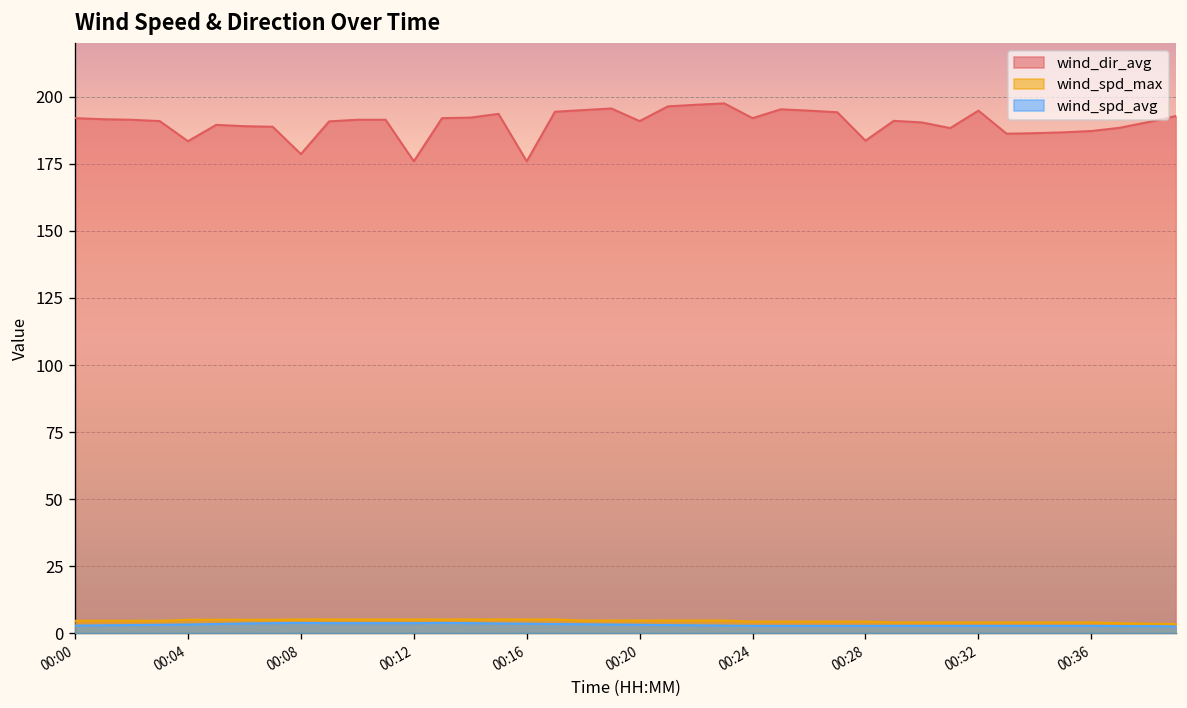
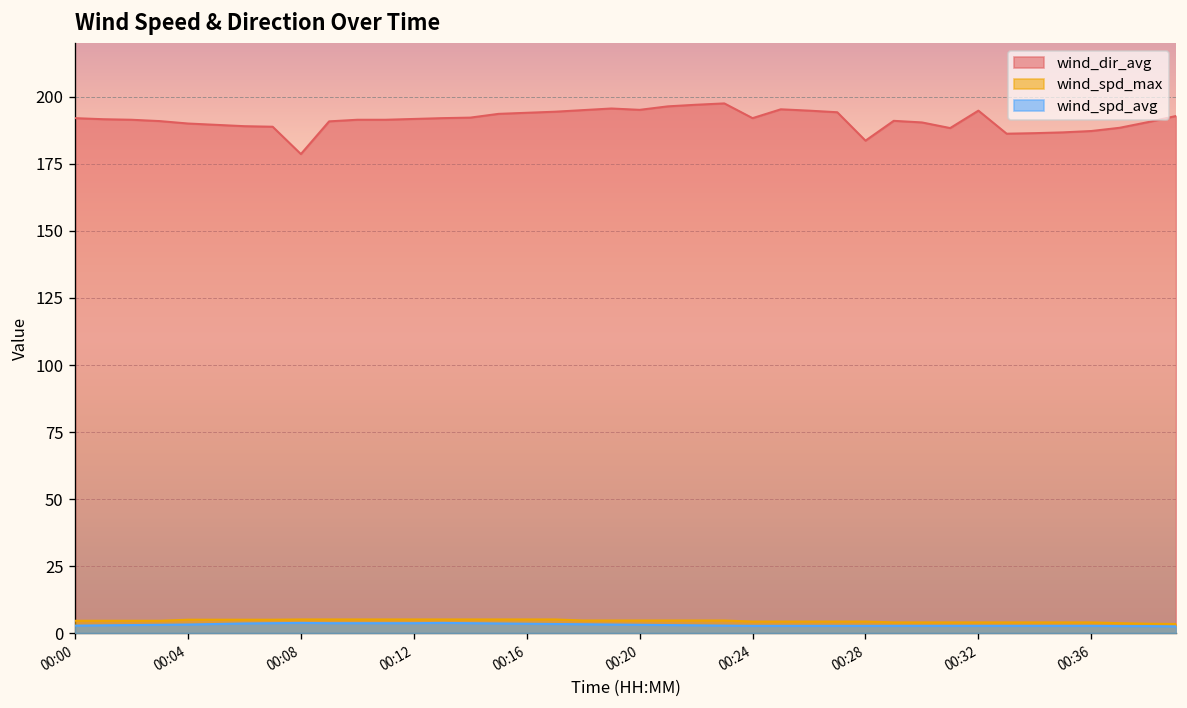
wind_dir_avg, 00:04: 184 -> 190
wind_dir_avg, 00:12: 176 -> 192
wind_dir_avg, 00:16: 176 -> 194
wind_dir_avg, 00:20: 191 -> 195
